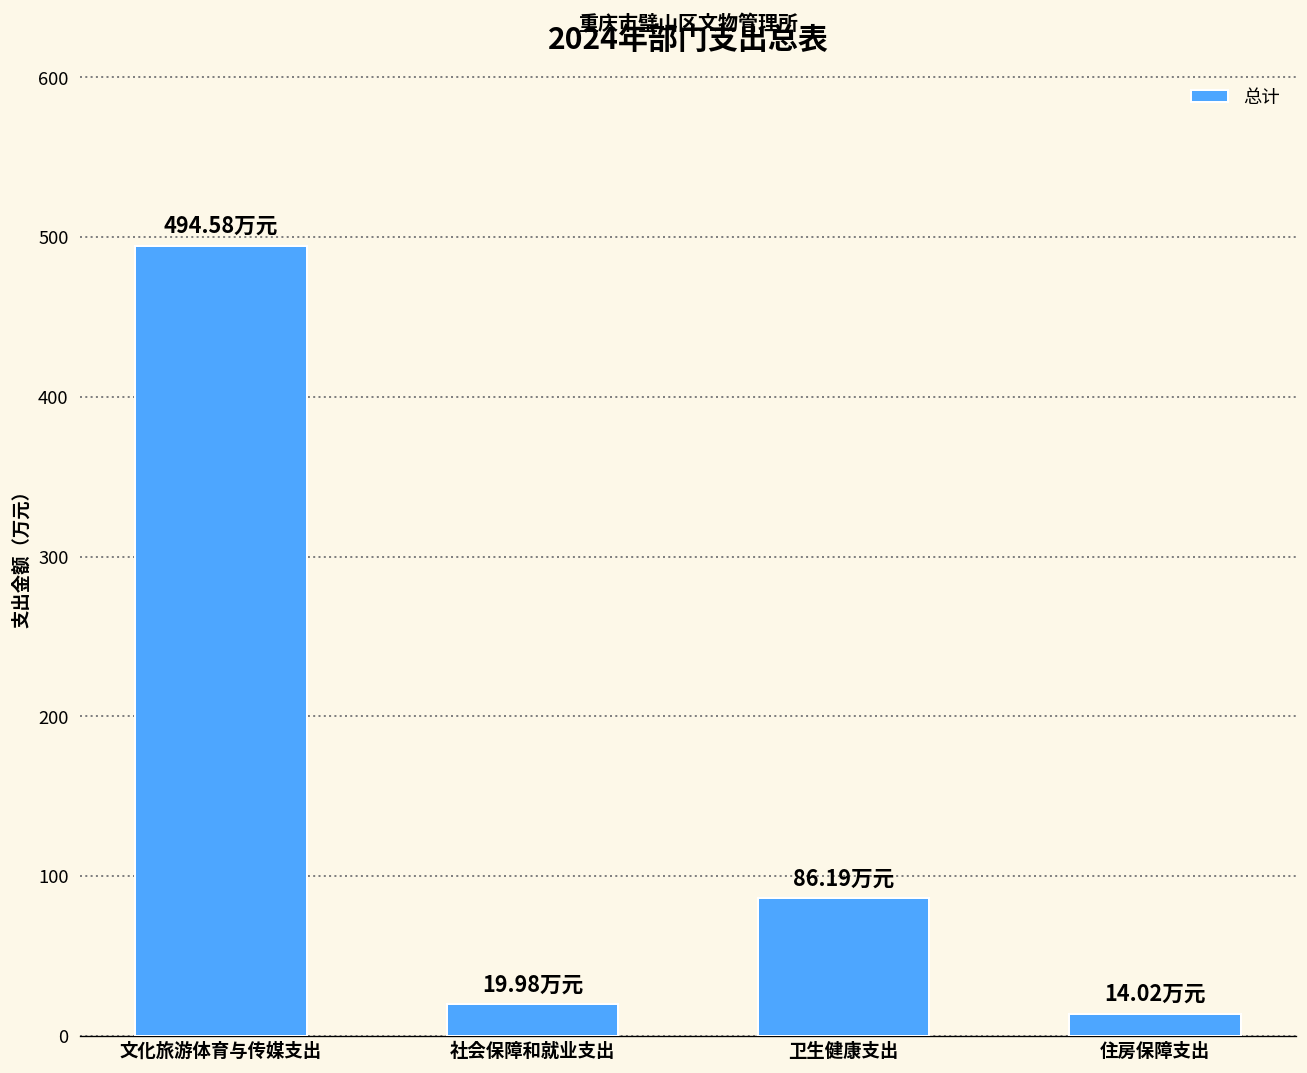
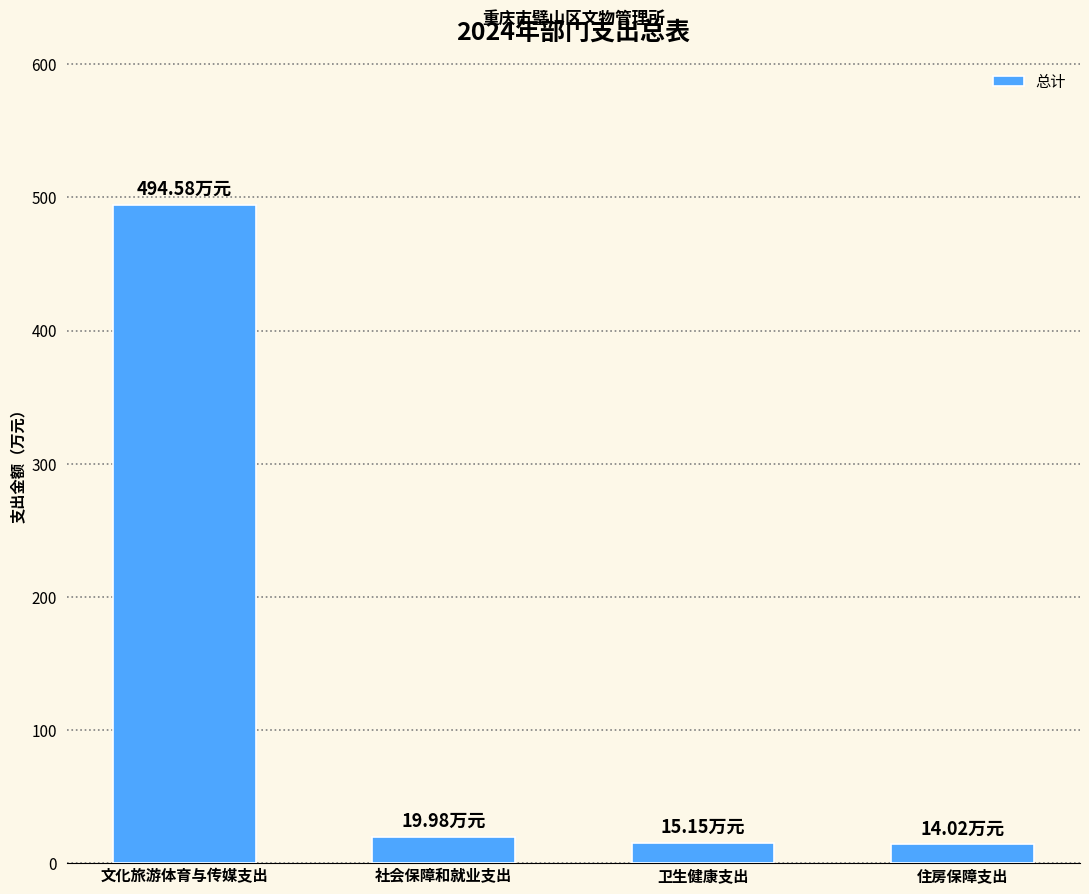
卫生健康支出: 86.19 -> 15.15
